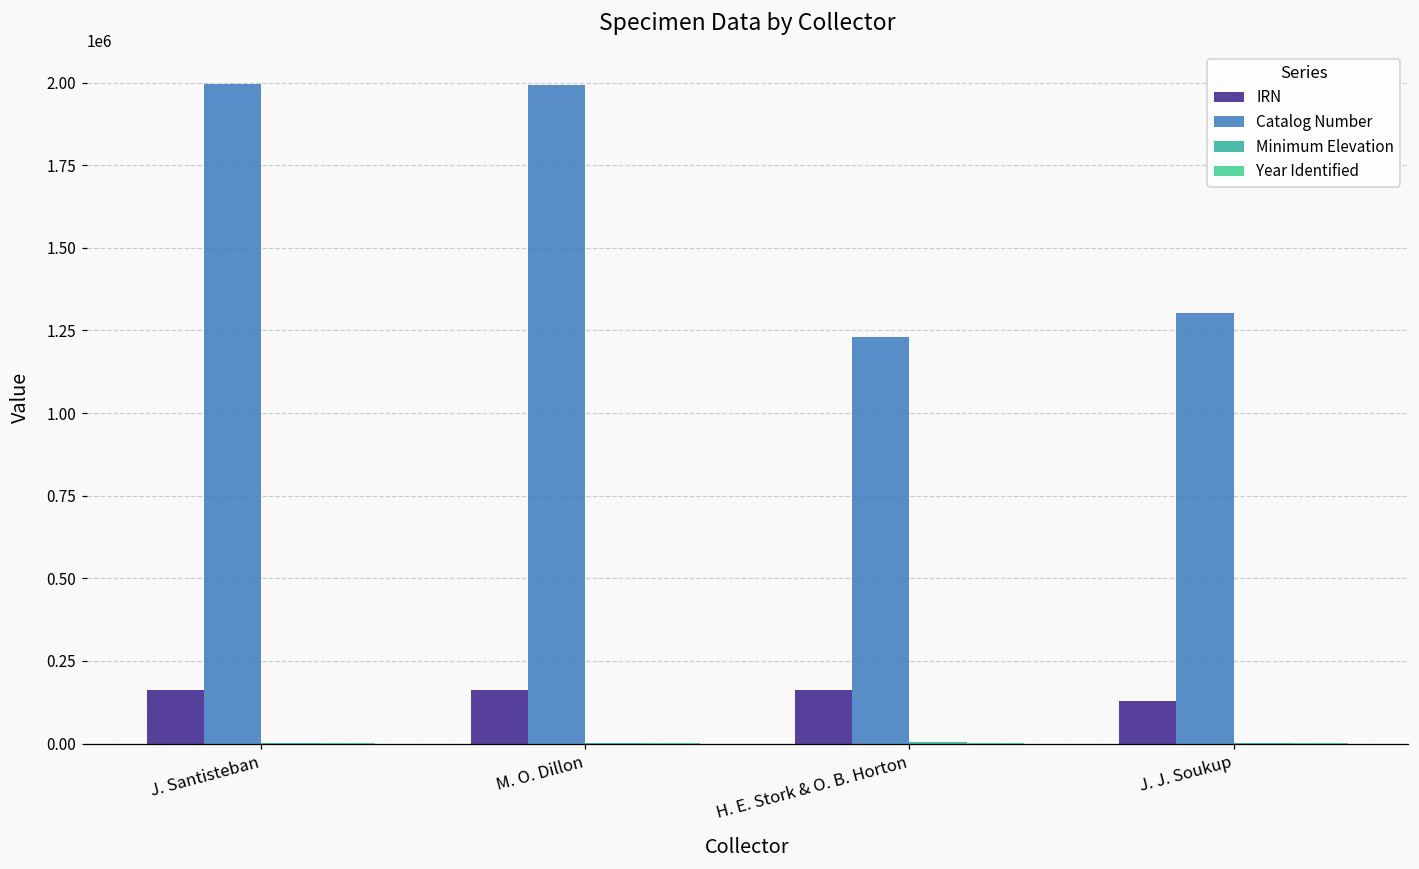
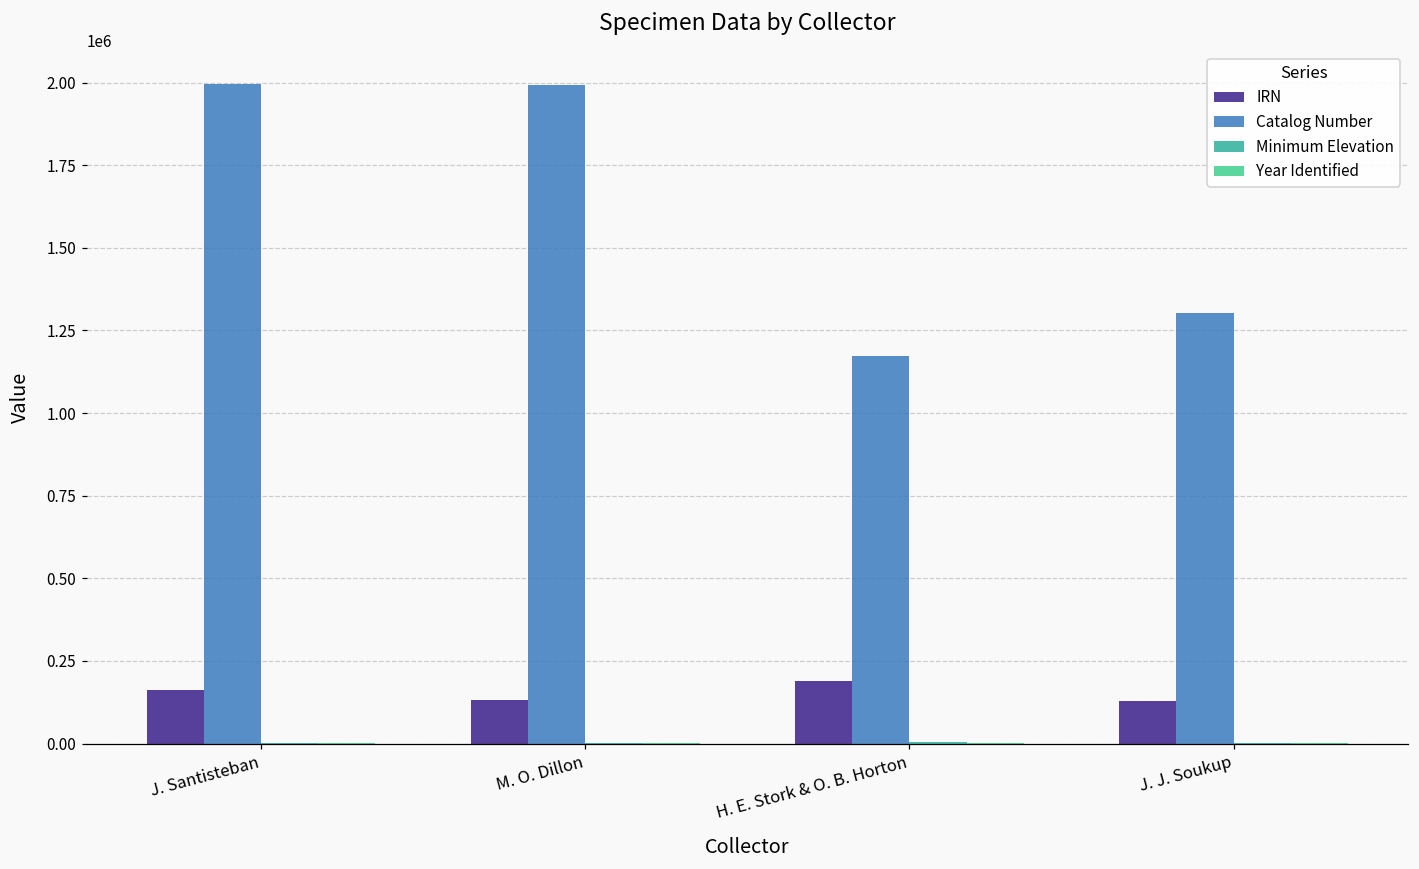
IRN, M. O. Dillon: 160000 -> 130000
IRN, H. E. Stork & O. B. Horton: 160000 -> 190000
Catalog Number, H. E. Stork & O. B. Horton: 1230000 -> 1170000
